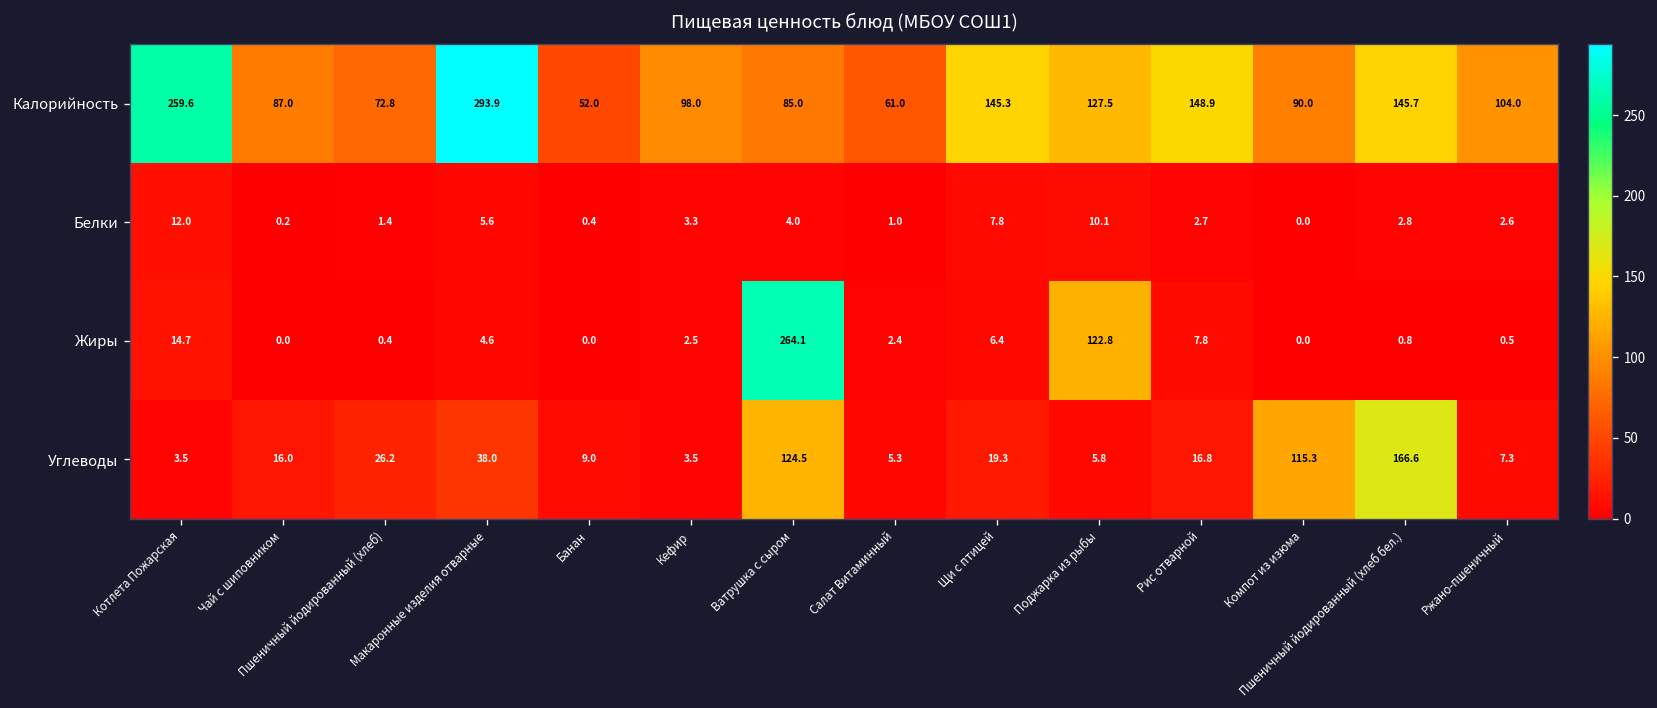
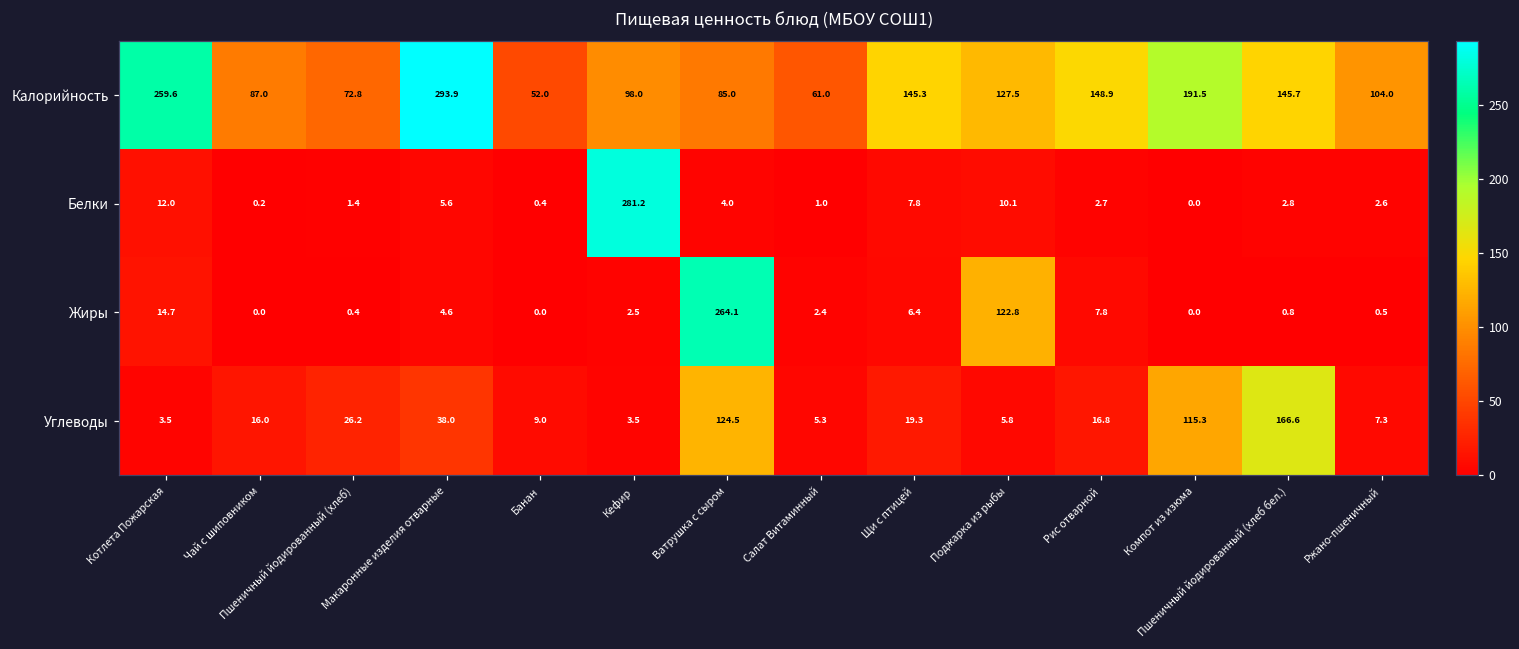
Калорийность, Компот из изюма: 90.0 -> 191.5
Белки, Кефир: 3.3 -> 281.2
